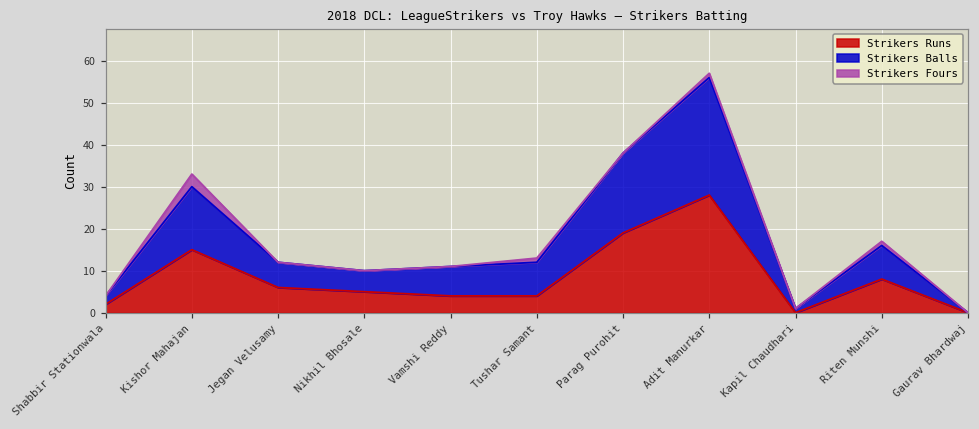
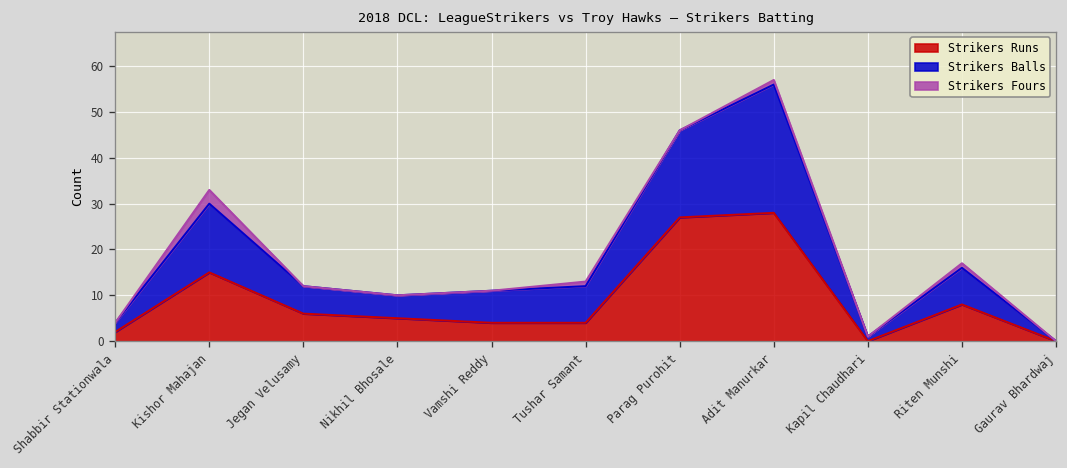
Strikers Runs, Parag Purohit: 19 -> 27
